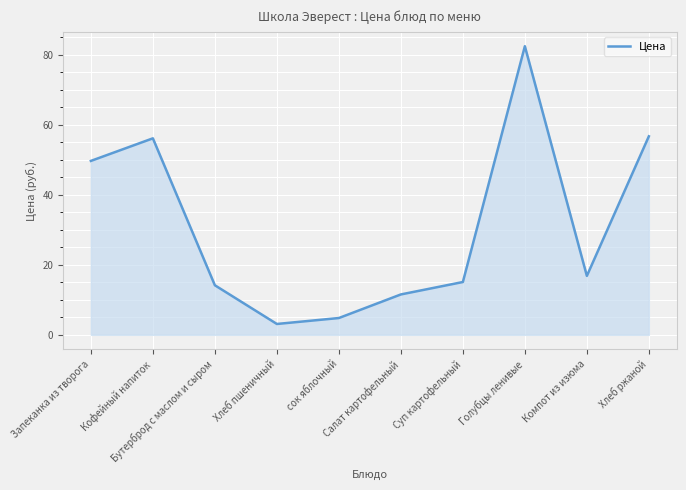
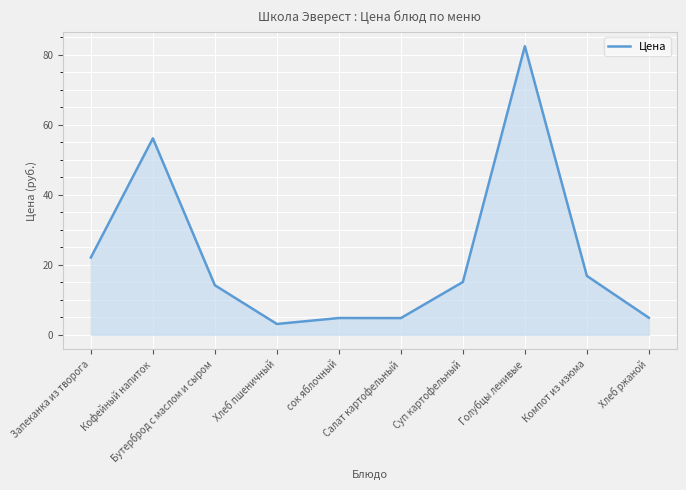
Запеканка из творога: 50 -> 22
Салат картофельный: 12 -> 5
Хлеб ржаной: 57 -> 5
